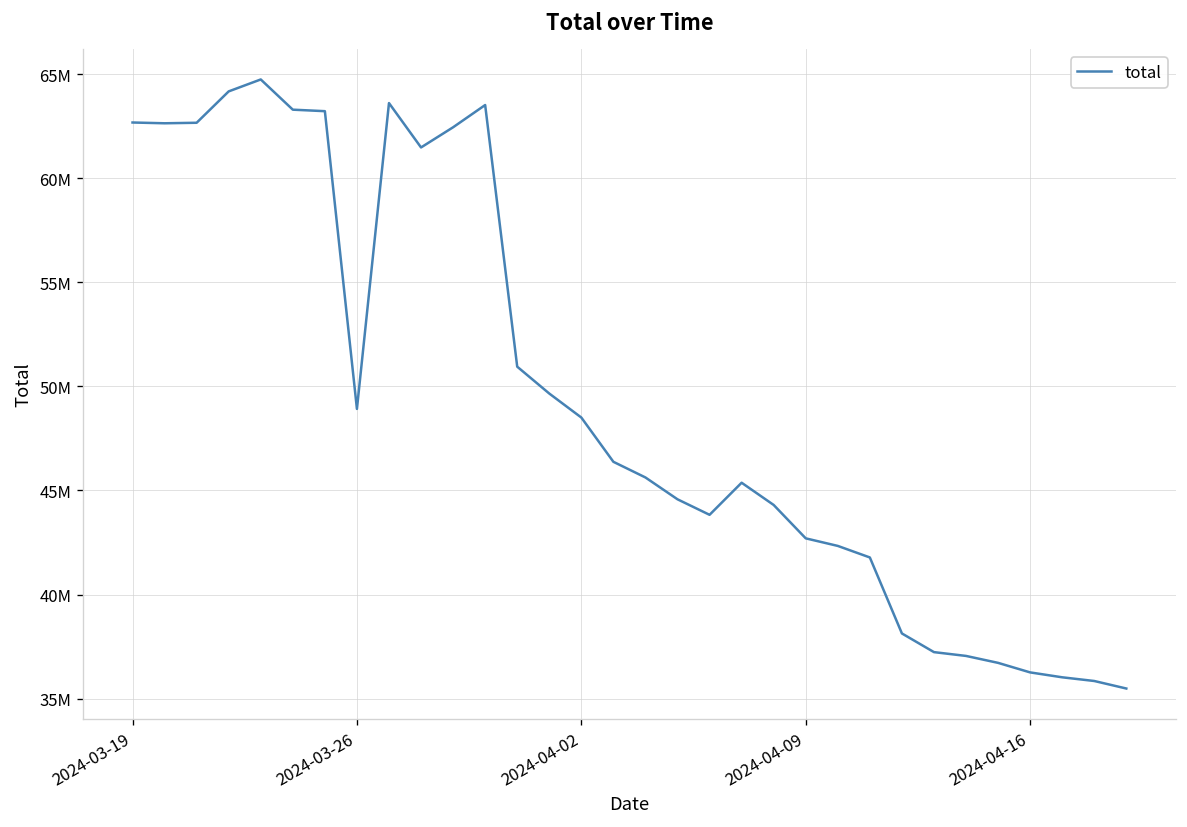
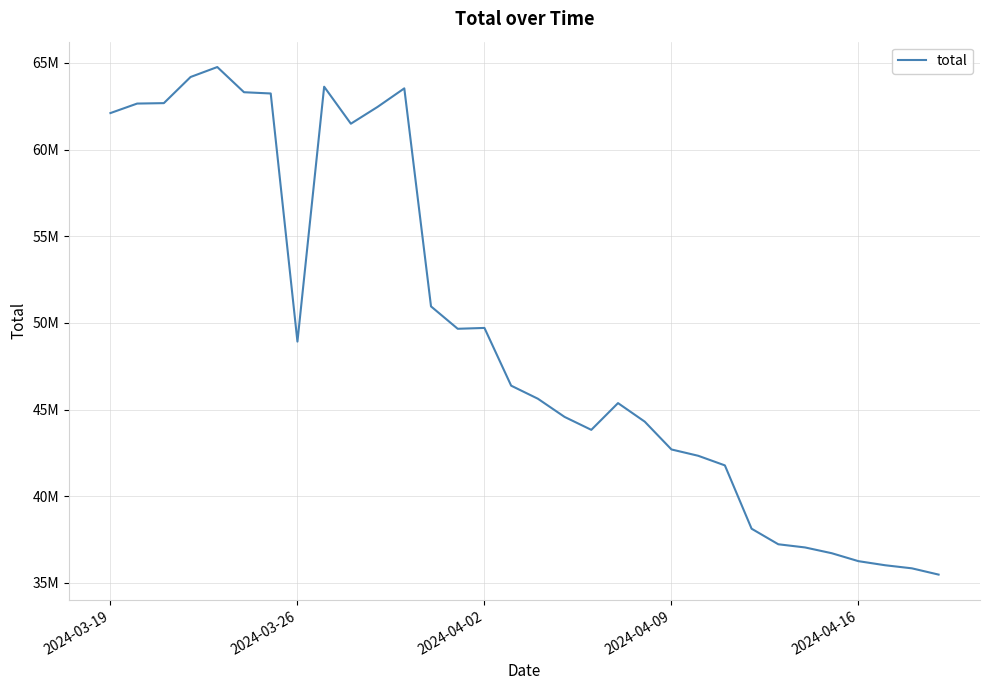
2024-03-19: 62700000 -> 62100000
2024-04-02: 48500000 -> 49700000
